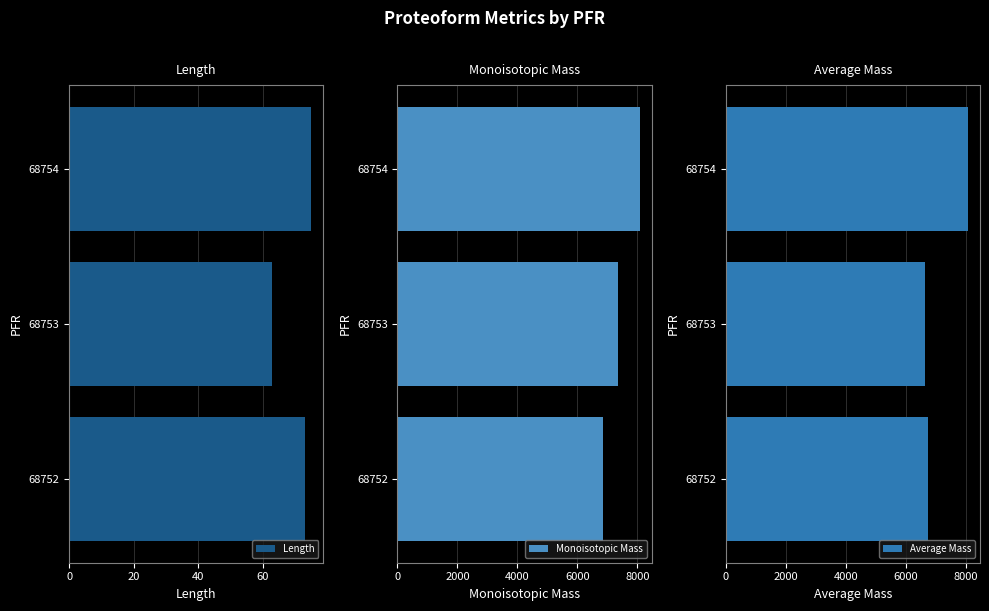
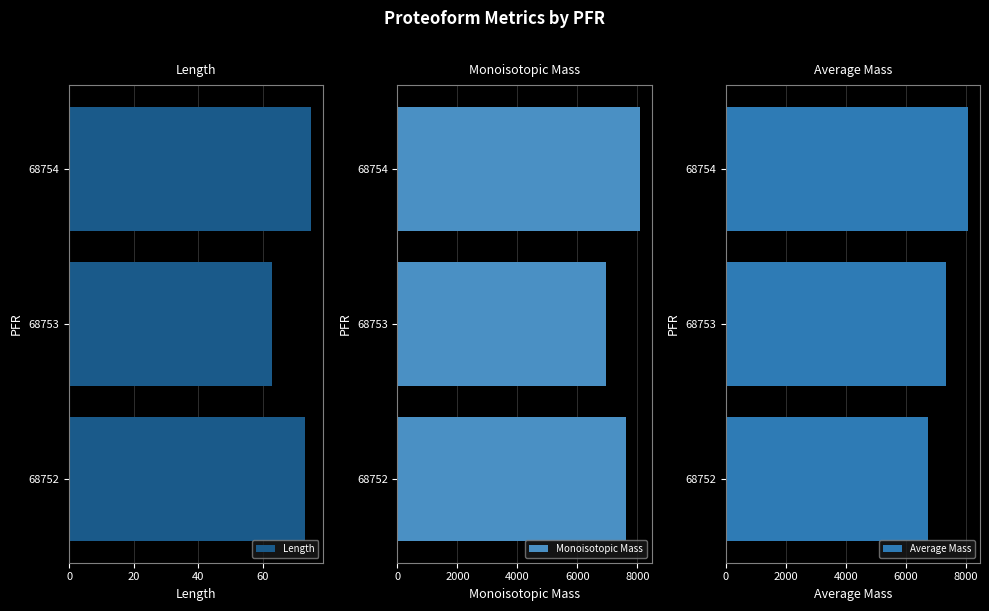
Monoisotopic Mass, 68753: 7400 -> 7000
Monoisotopic Mass, 68752: 6900 -> 7600
Average Mass, 68753: 6700 -> 7400
